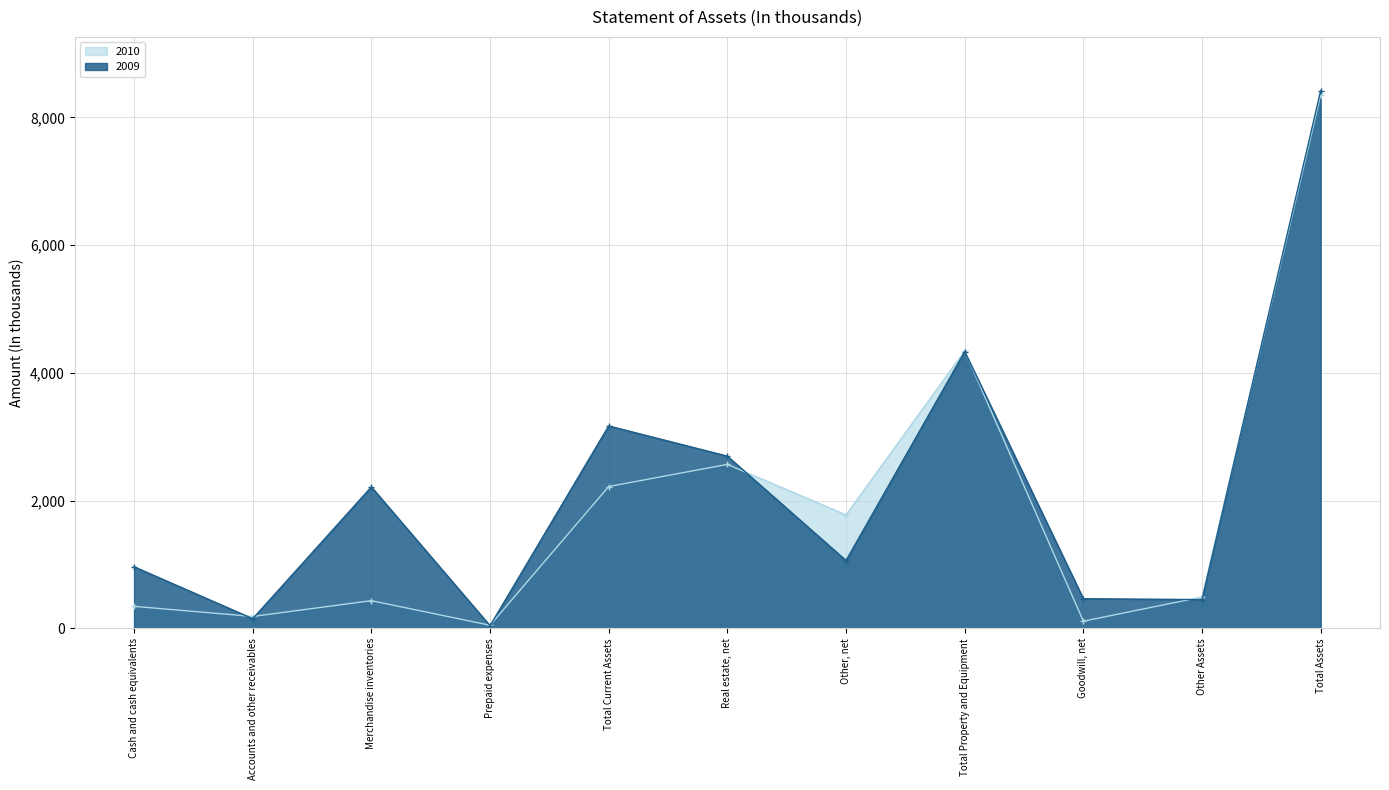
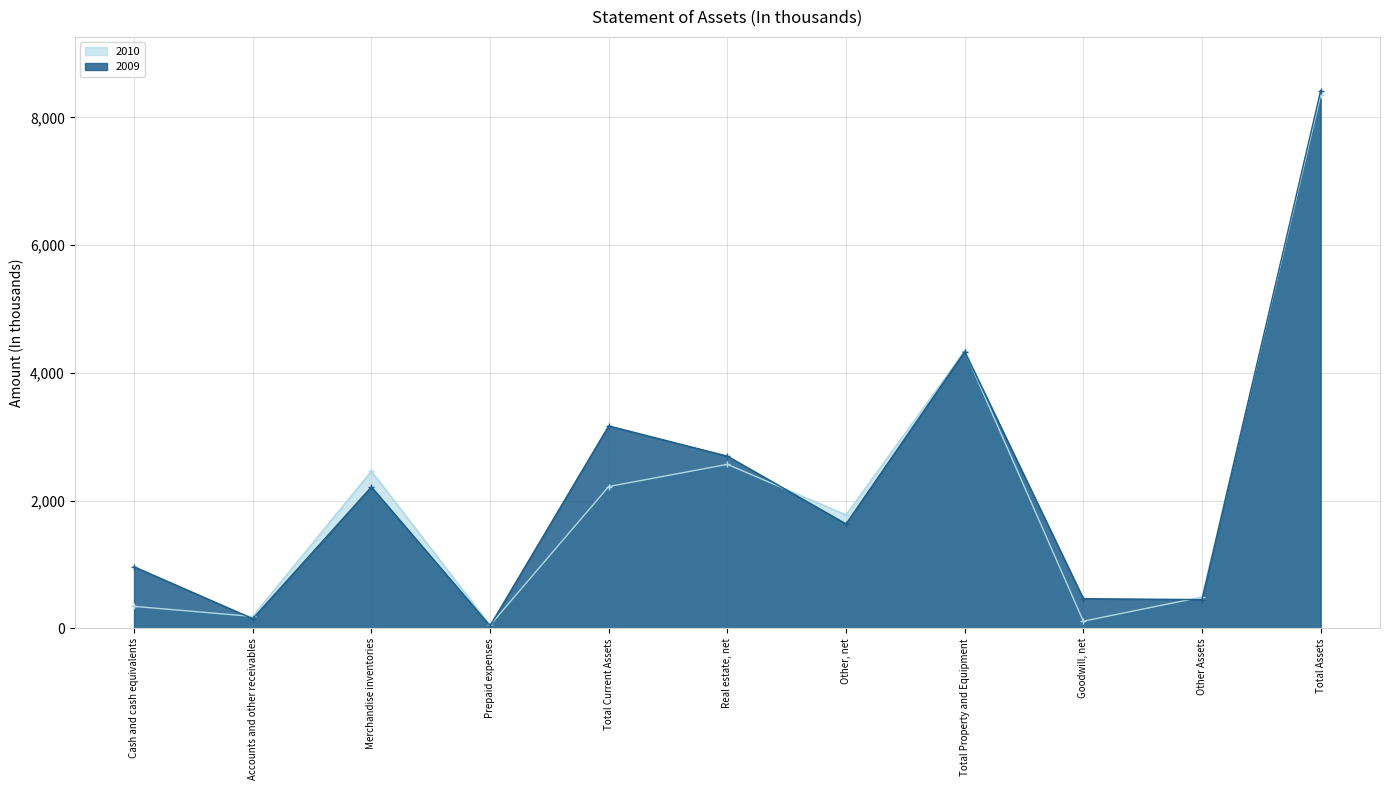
2010, Merchandise inventories: 400 -> 2,500
2009, Other, net: 1,100 -> 1,600
